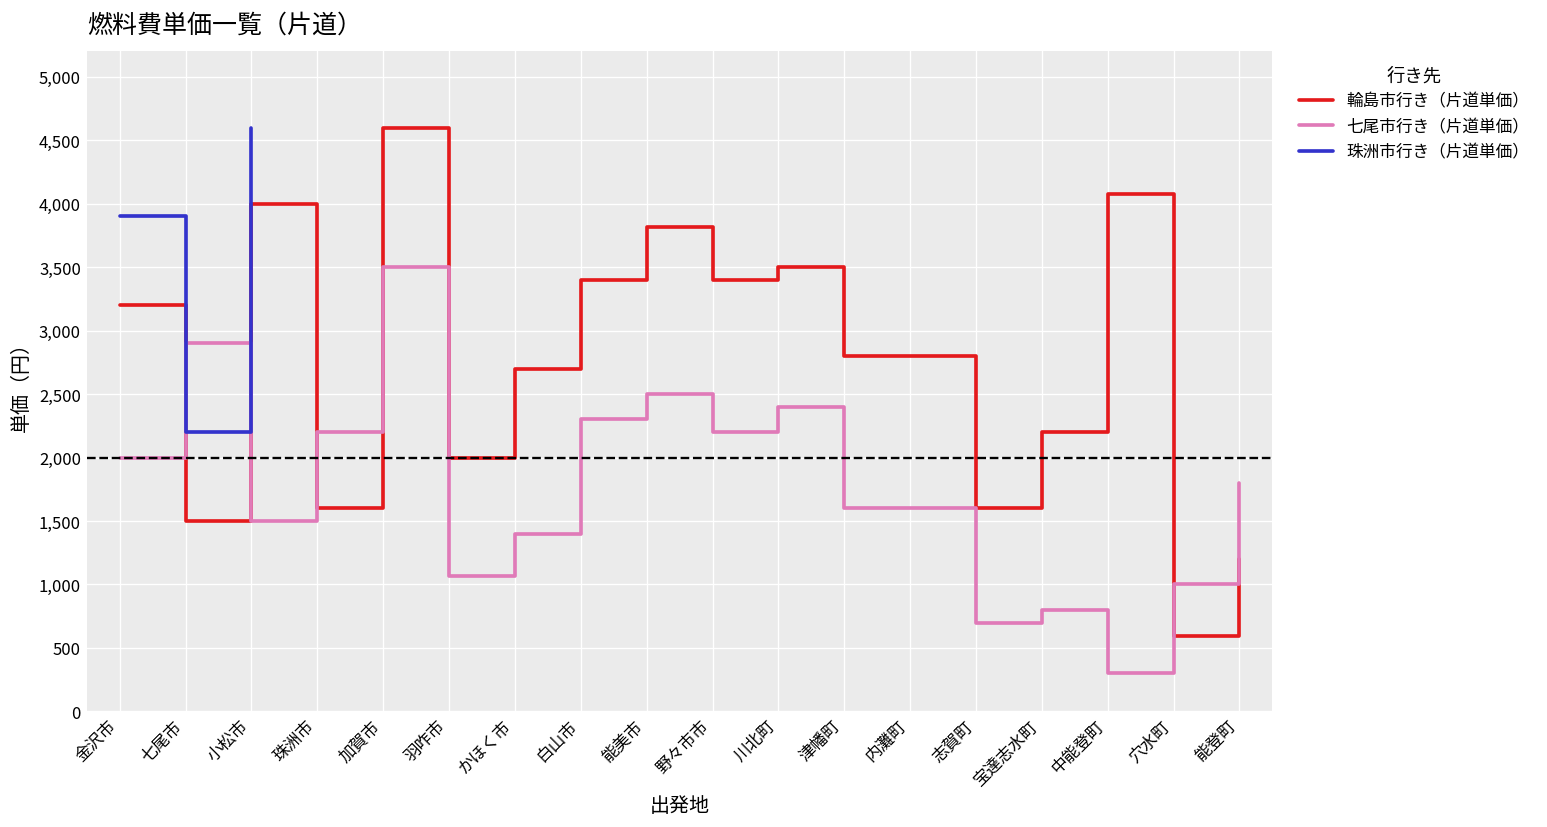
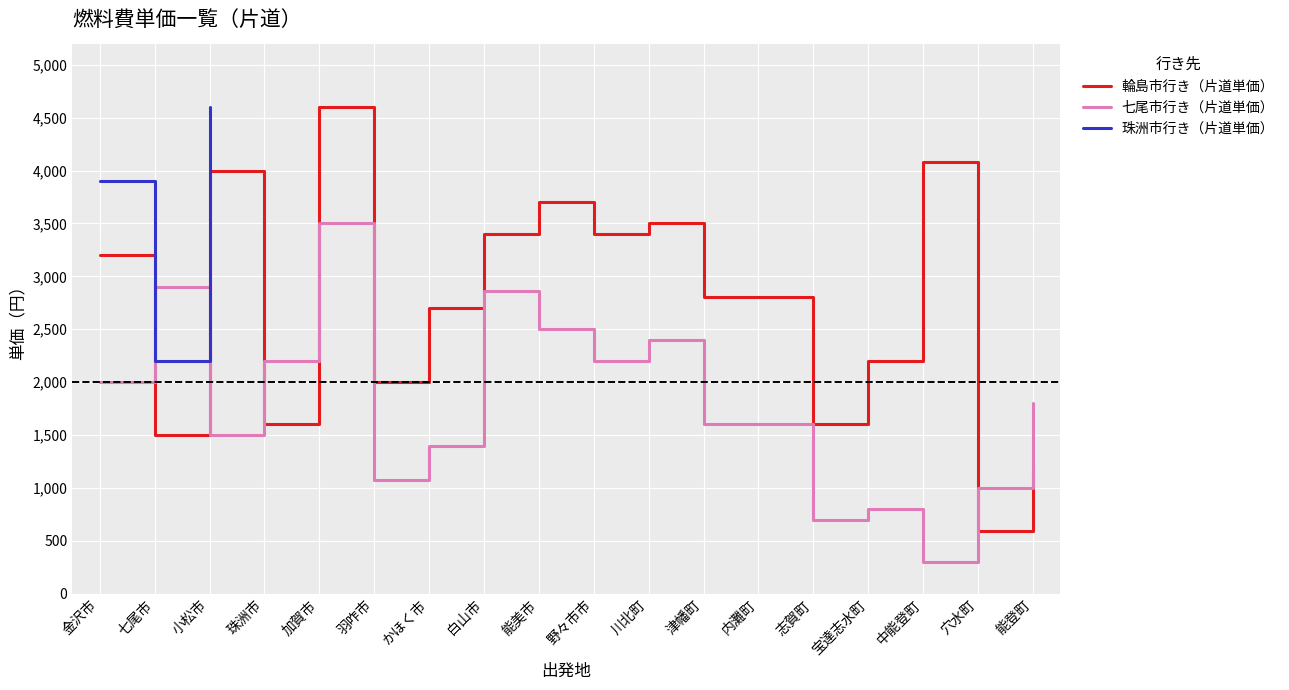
七尾市行き（片道単価）, 白山市: 2,300 -> 2,860
輪島市行き（片道単価）, 能美市: 3,820 -> 3,700
